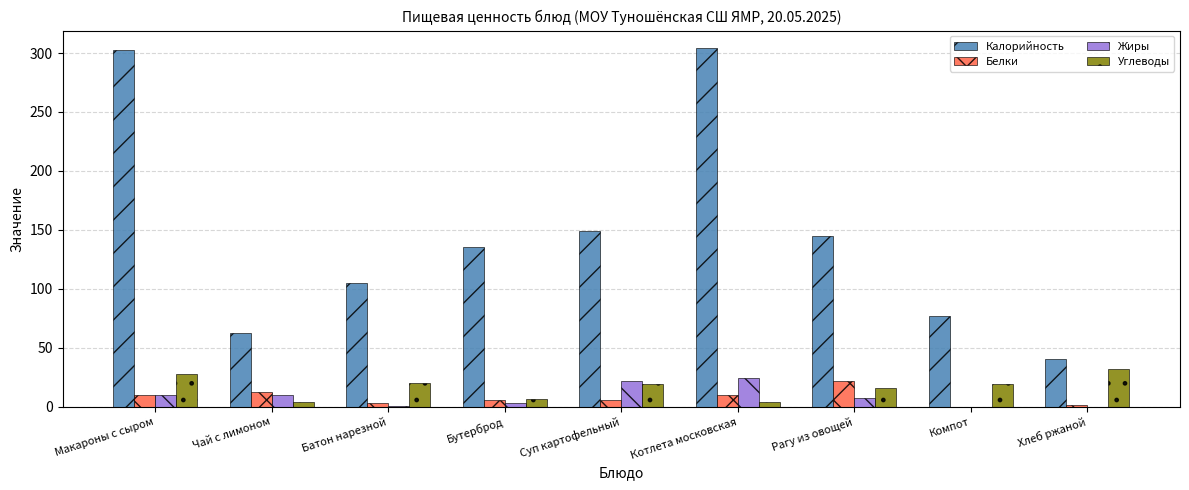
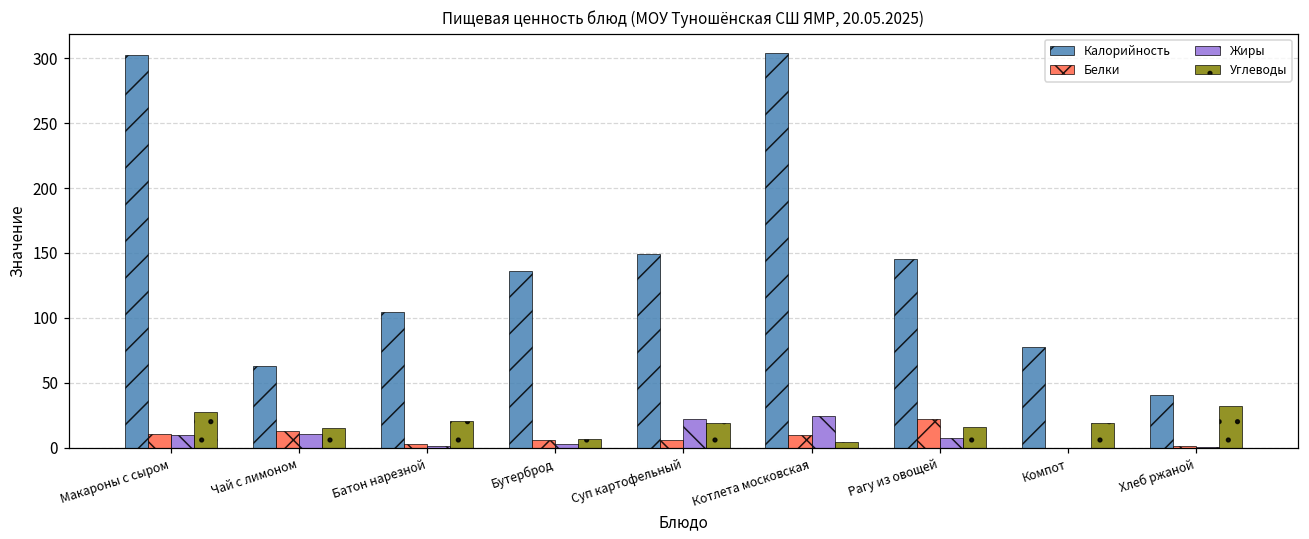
Углеводы, Чай с лимоном: 4 -> 15
